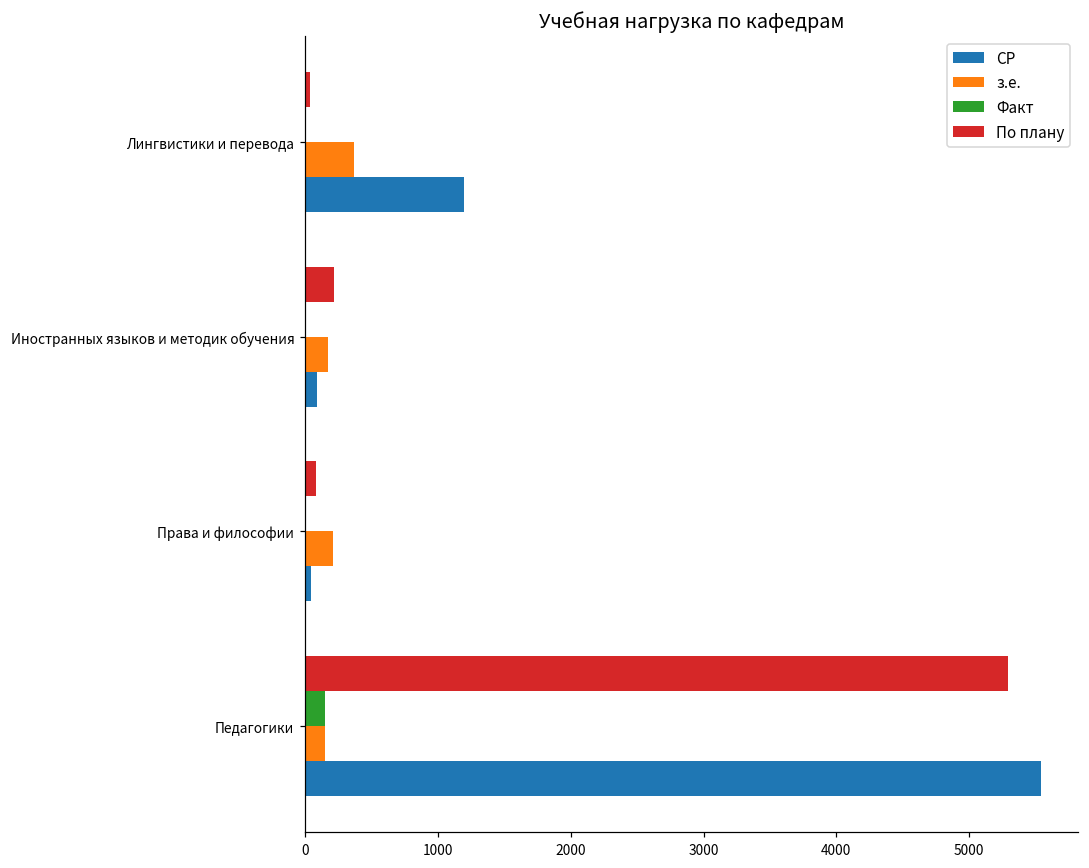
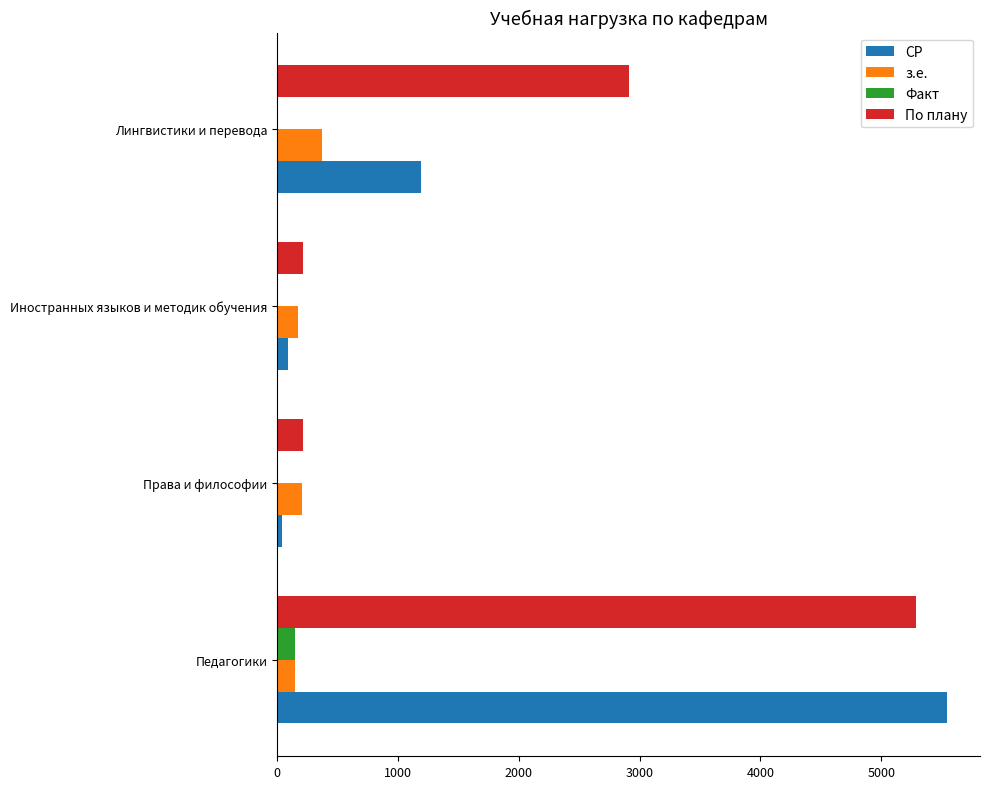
По плану, Лингвистики и перевода: 40 -> 2910
По плану, Права и философии: 80 -> 220
